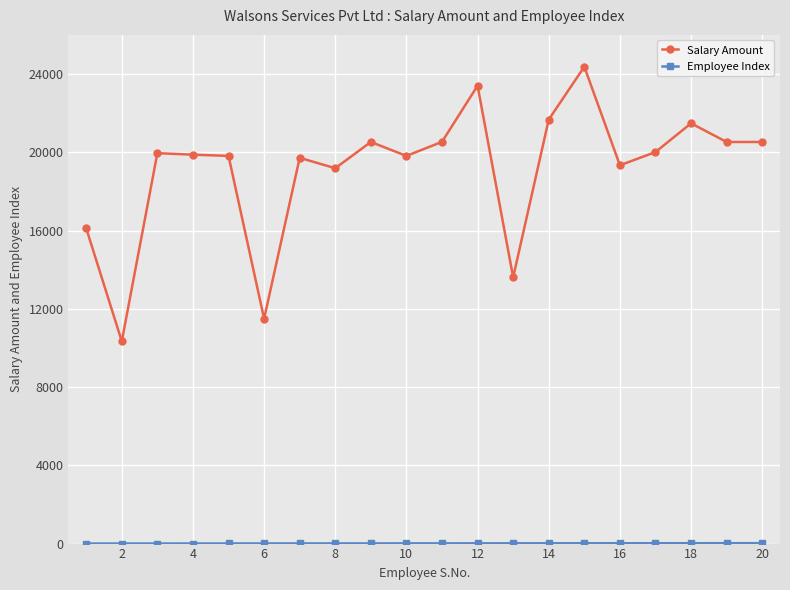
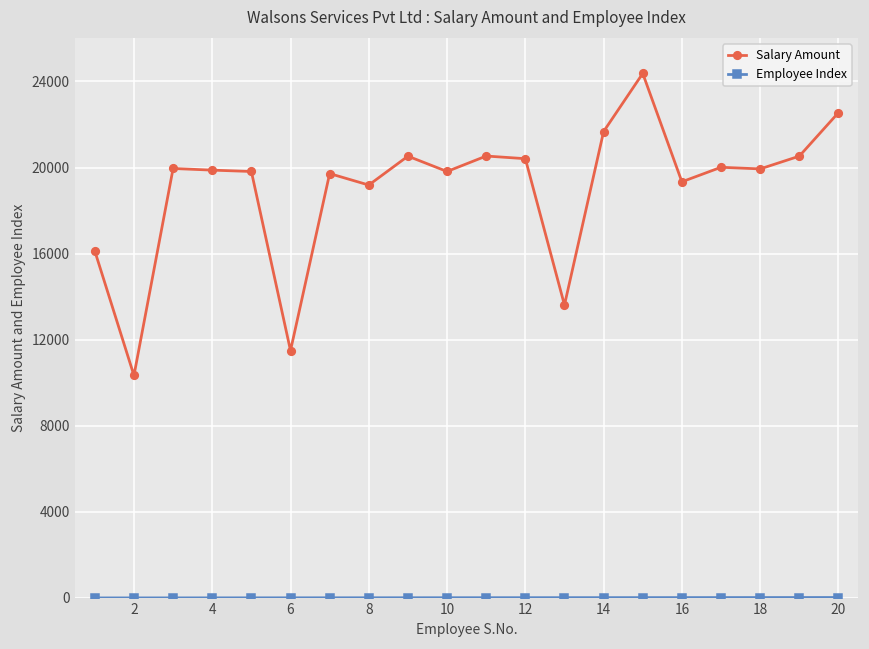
Salary Amount, 12: 23400 -> 20400
Salary Amount, 18: 21500 -> 19900
Salary Amount, 20: 20500 -> 22500
